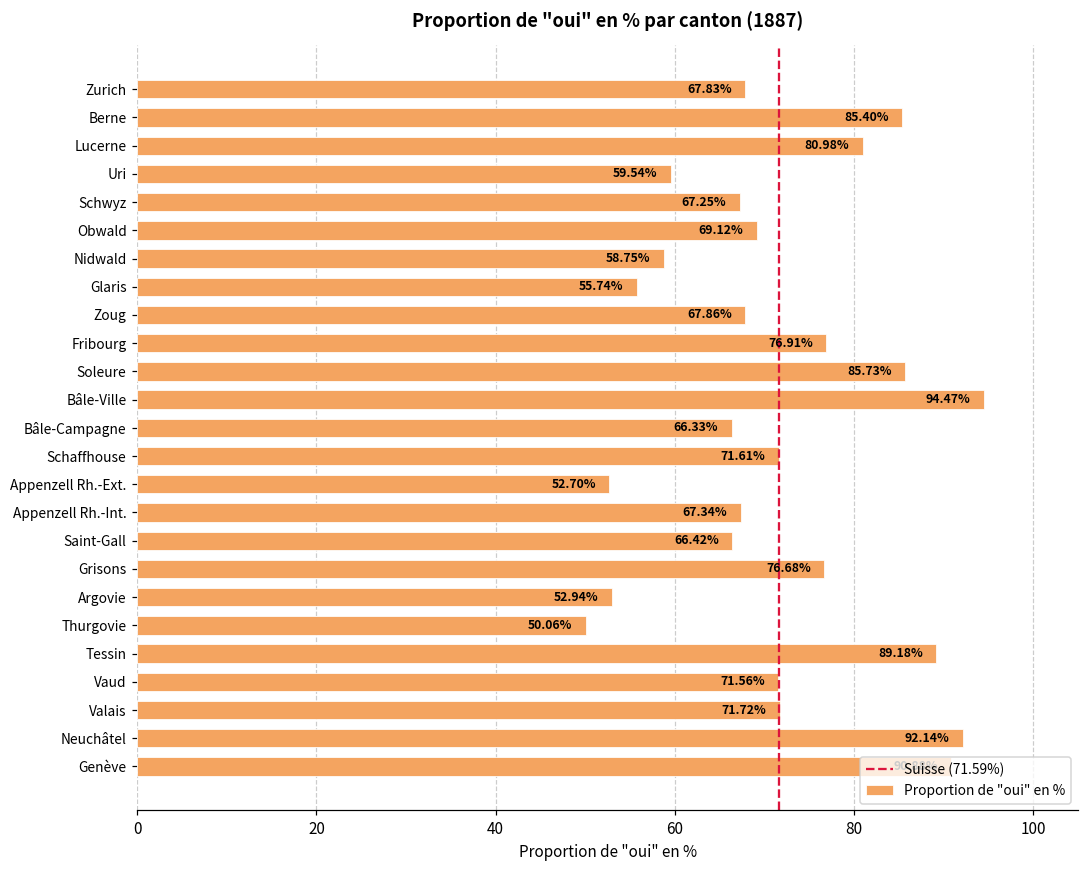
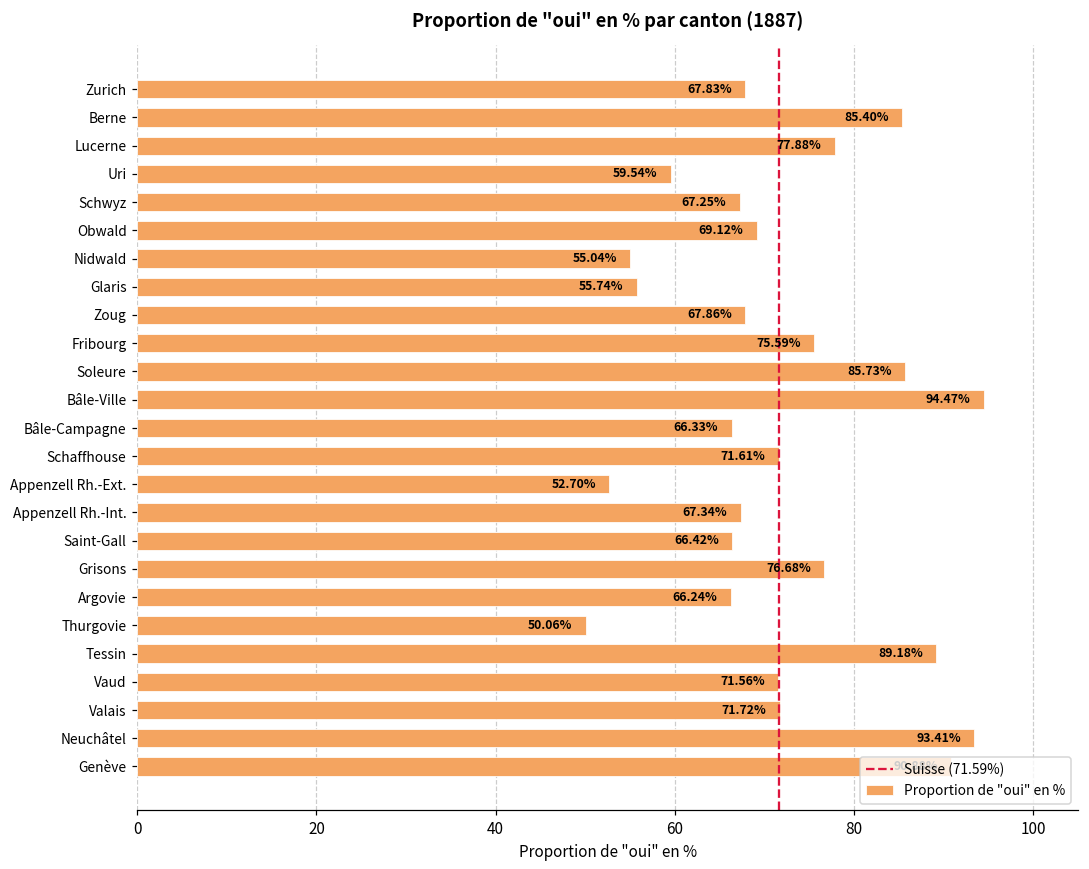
Lucerne: 80.98% -> 77.88%
Nidwald: 58.75% -> 55.04%
Fribourg: 76.91% -> 75.59%
Argovie: 52.94% -> 66.24%
Neuchâtel: 92.14% -> 93.41%
